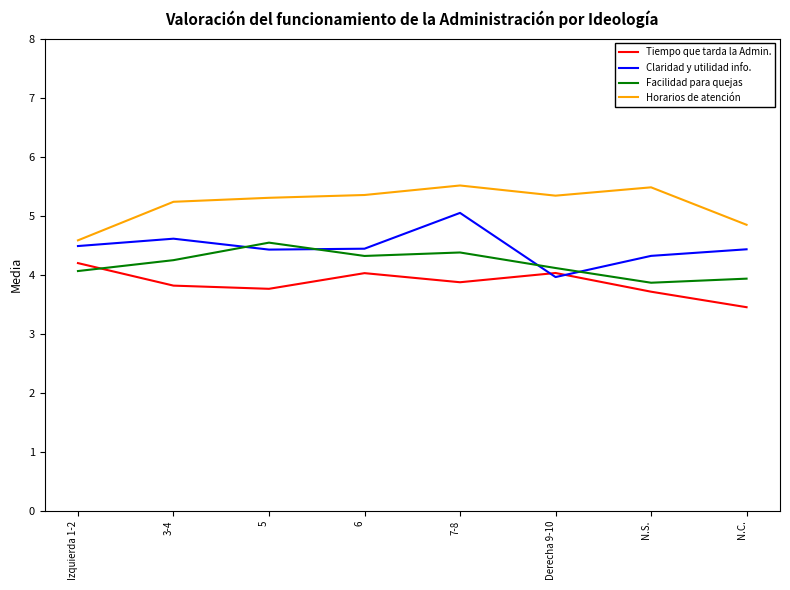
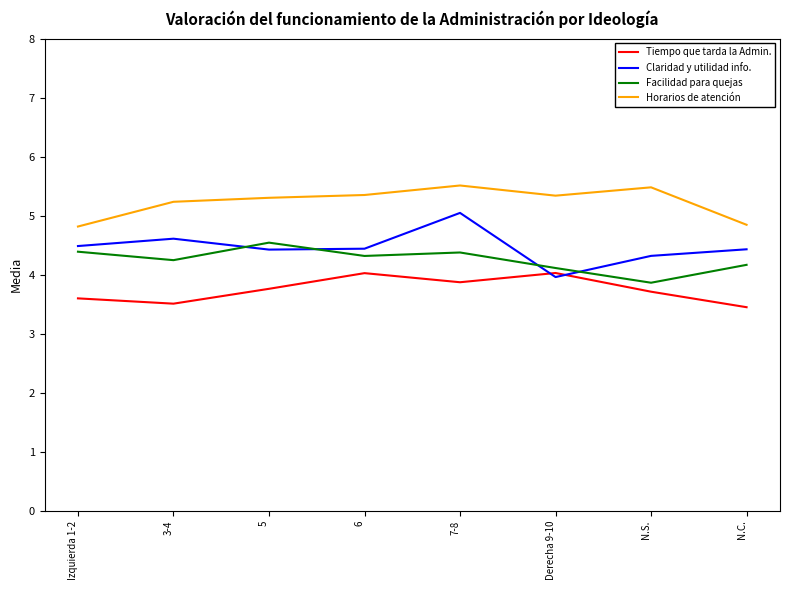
Tiempo que tarda la Admin., Izquierda 1-2: 4.2 -> 3.6
Facilidad para quejas, Izquierda 1-2: 4.1 -> 4.4
Horarios de atención, Izquierda 1-2: 4.6 -> 4.8
Tiempo que tarda la Admin., 3-4: 3.8 -> 3.5
Facilidad para quejas, N.C.: 3.9 -> 4.2
